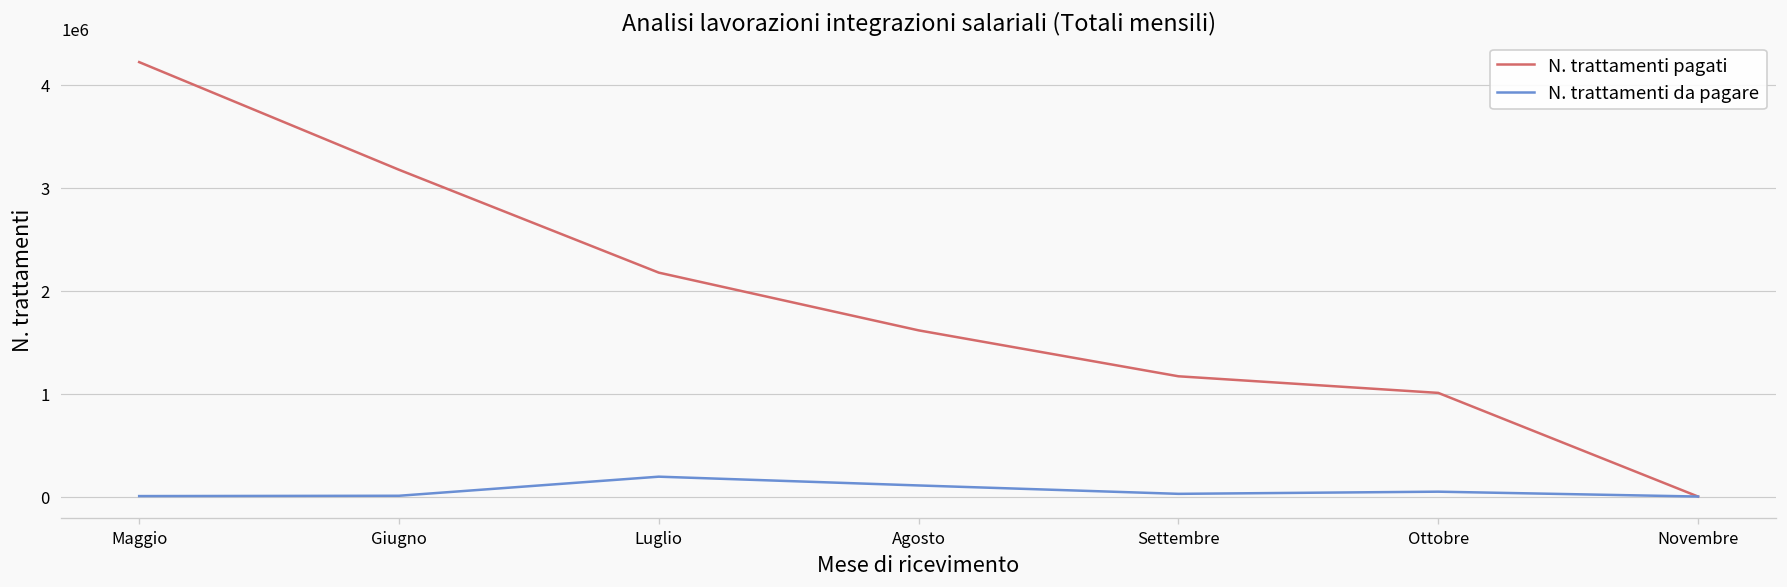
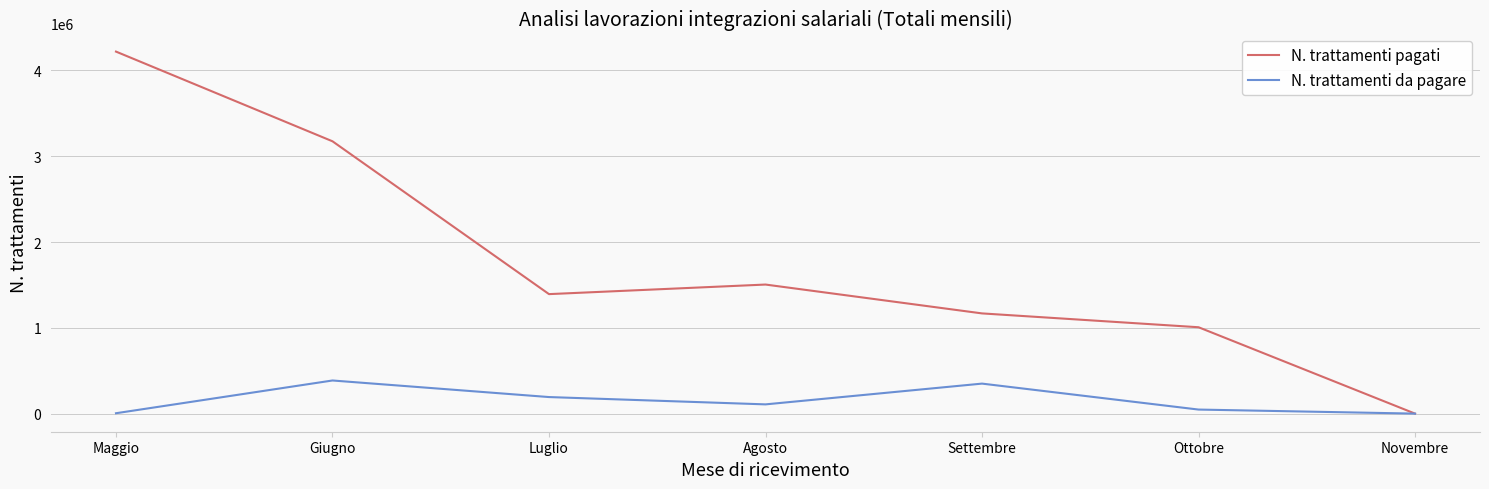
N. trattamenti da pagare, Giugno: 0 -> 400000
N. trattamenti pagati, Luglio: 2200000 -> 1400000
N. trattamenti pagati, Agosto: 1600000 -> 1500000
N. trattamenti da pagare, Settembre: 0 -> 300000
